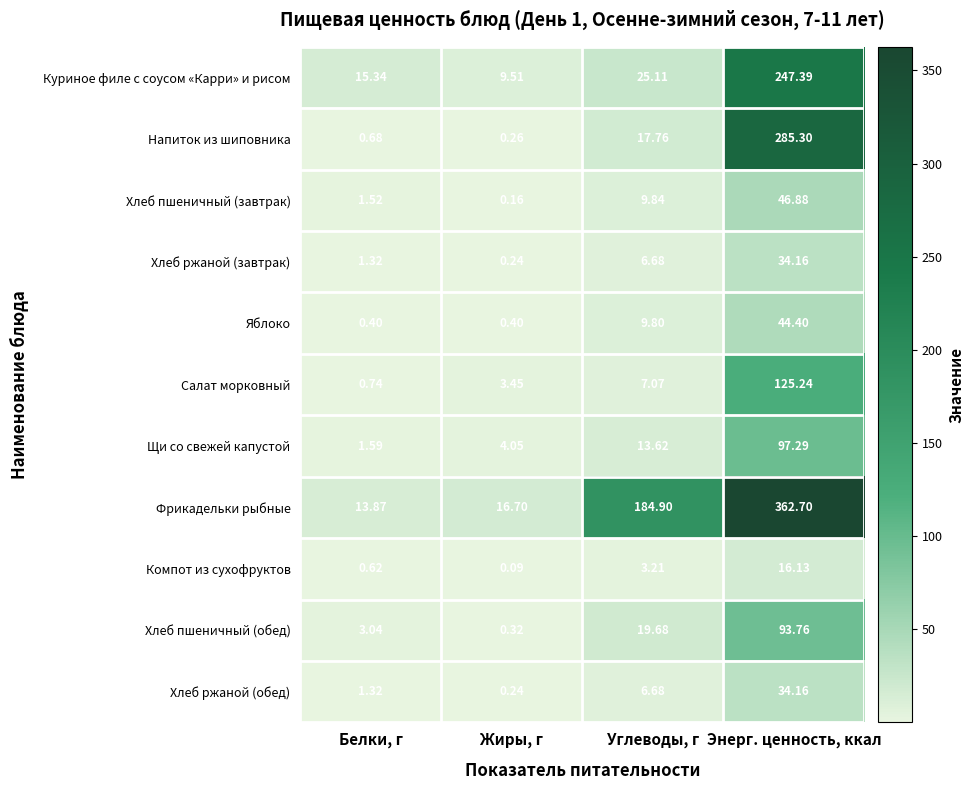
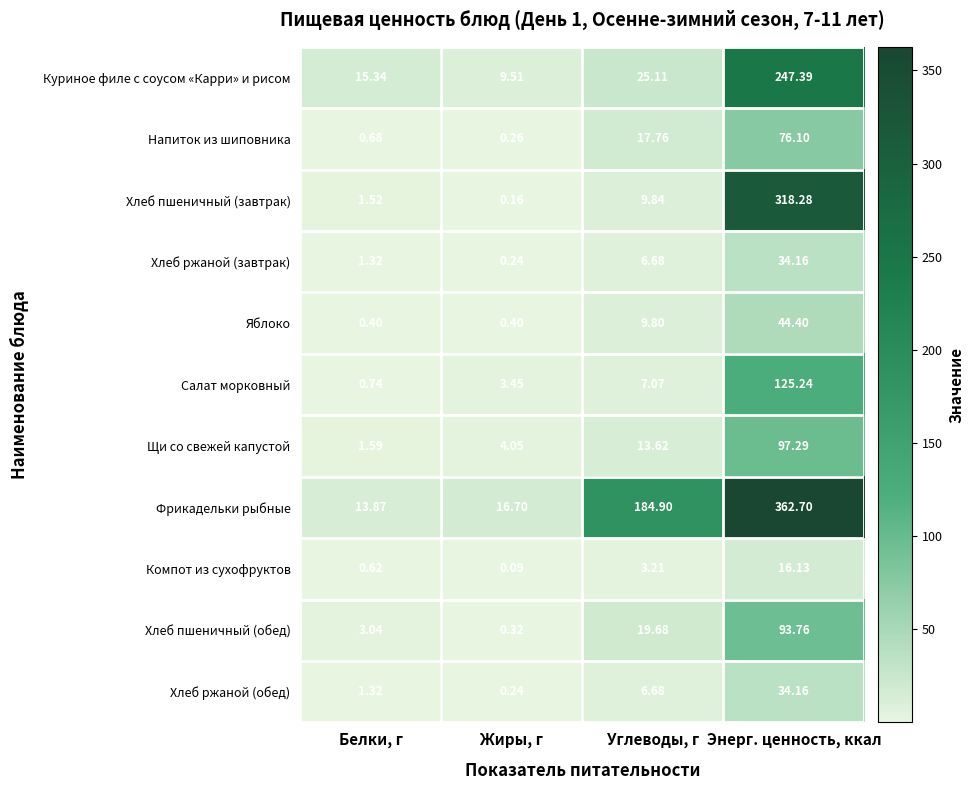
Напиток из шиповника, Энерг. ценность, ккал: 285.30 -> 76.10
Хлеб пшеничный (завтрак), Энерг. ценность, ккал: 46.88 -> 318.28
